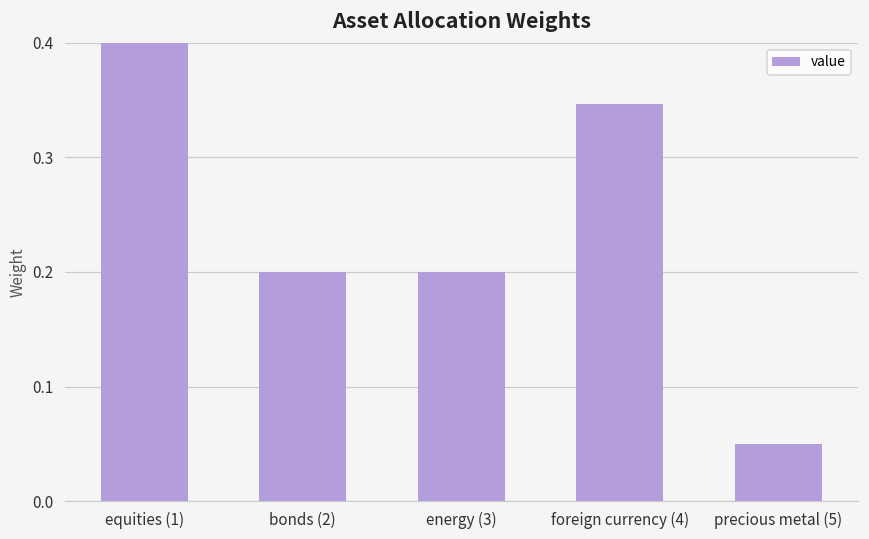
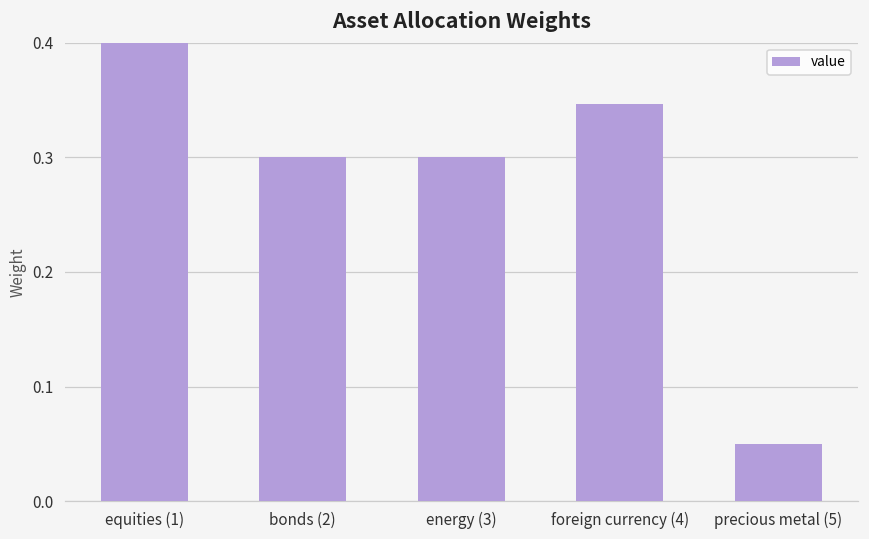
bonds (2): 0.2 -> 0.3
energy (3): 0.2 -> 0.3
